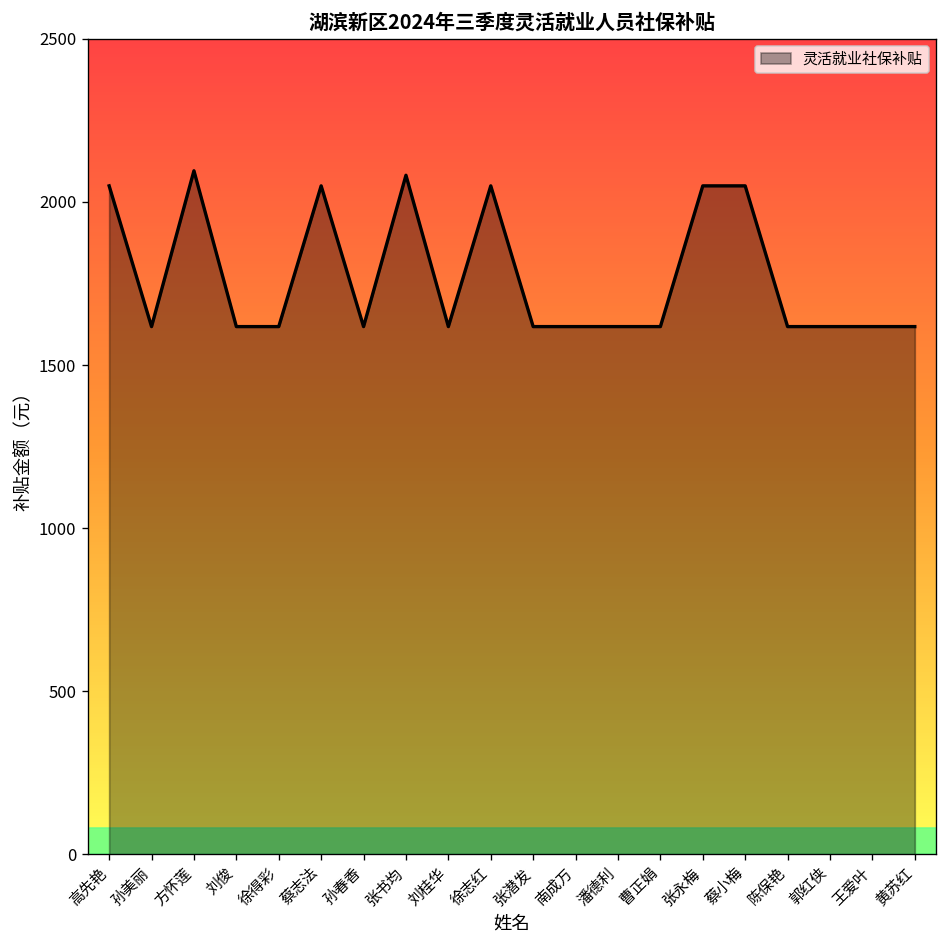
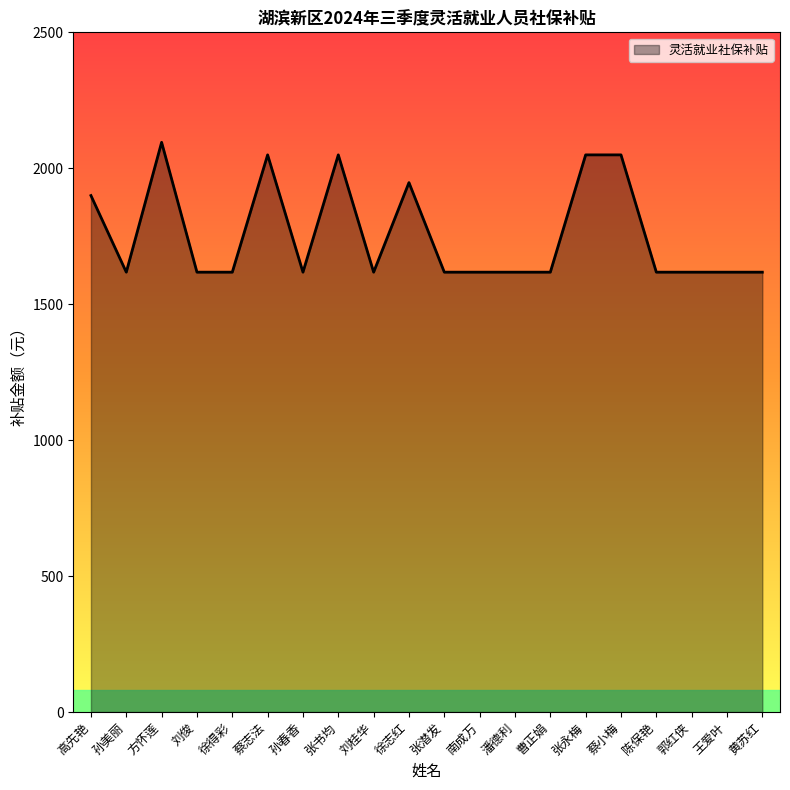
高先艳: 2050 -> 1900
张书均: 2080 -> 2050
徐志红: 2050 -> 1950
